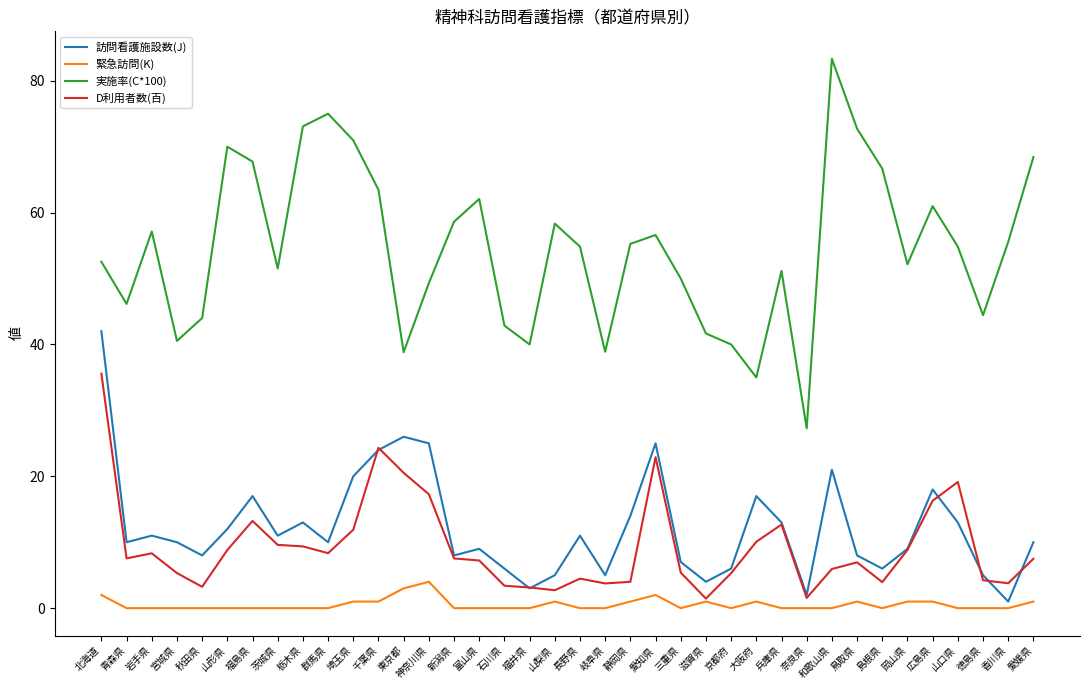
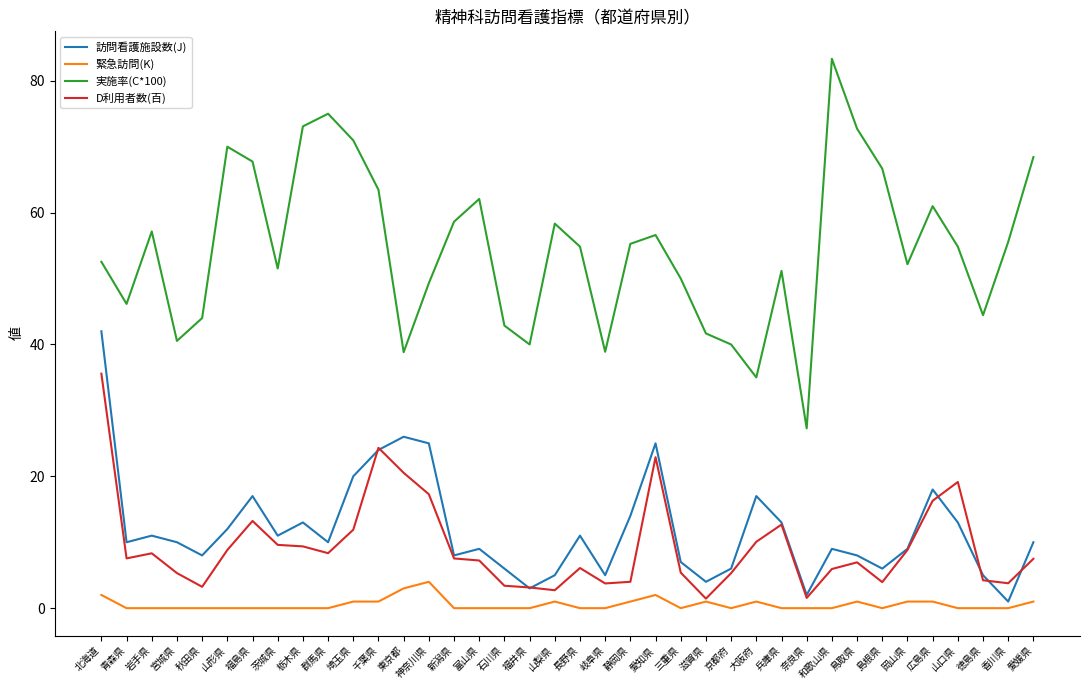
D利用者数(百), 長野県: 4 -> 6
訪問看護施設数(J), 和歌山県: 21 -> 9
